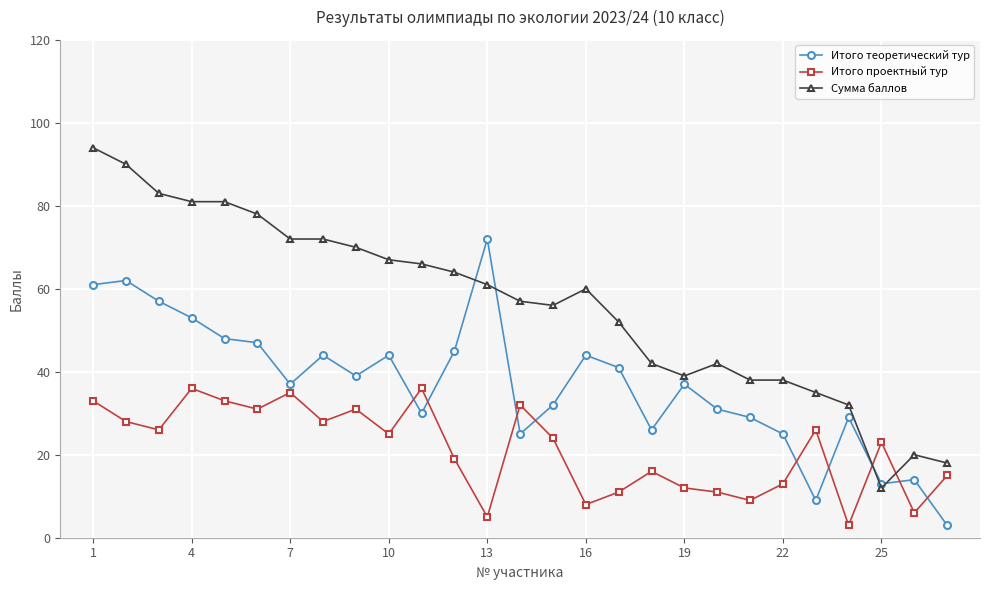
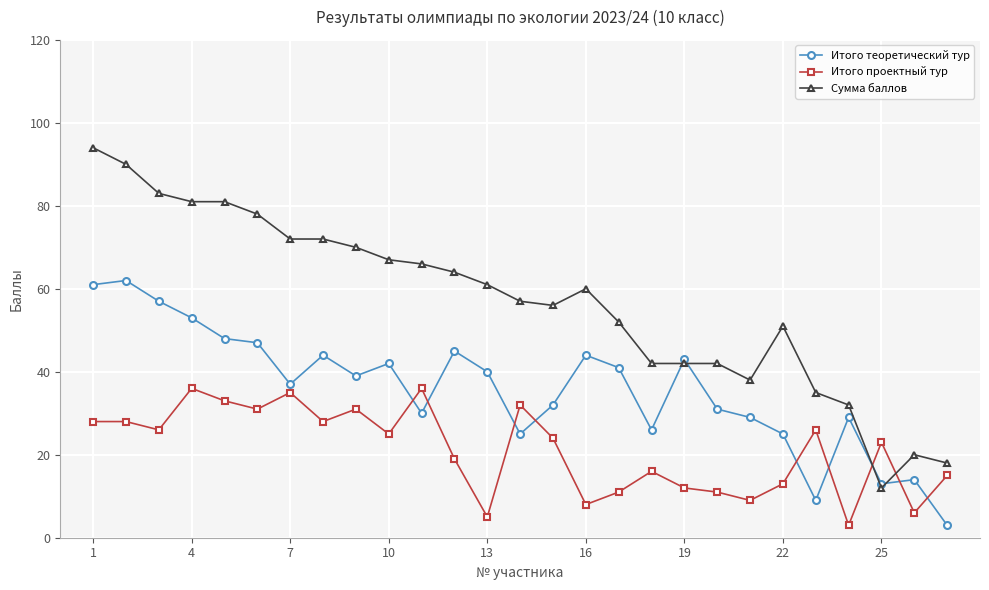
Итого проектный тур, 1: 33 -> 28
Итого теоретический тур, 10: 44 -> 42
Итого теоретический тур, 13: 72 -> 40
Итого теоретический тур, 19: 37 -> 43
Сумма баллов, 19: 39 -> 42
Сумма баллов, 22: 38 -> 51
